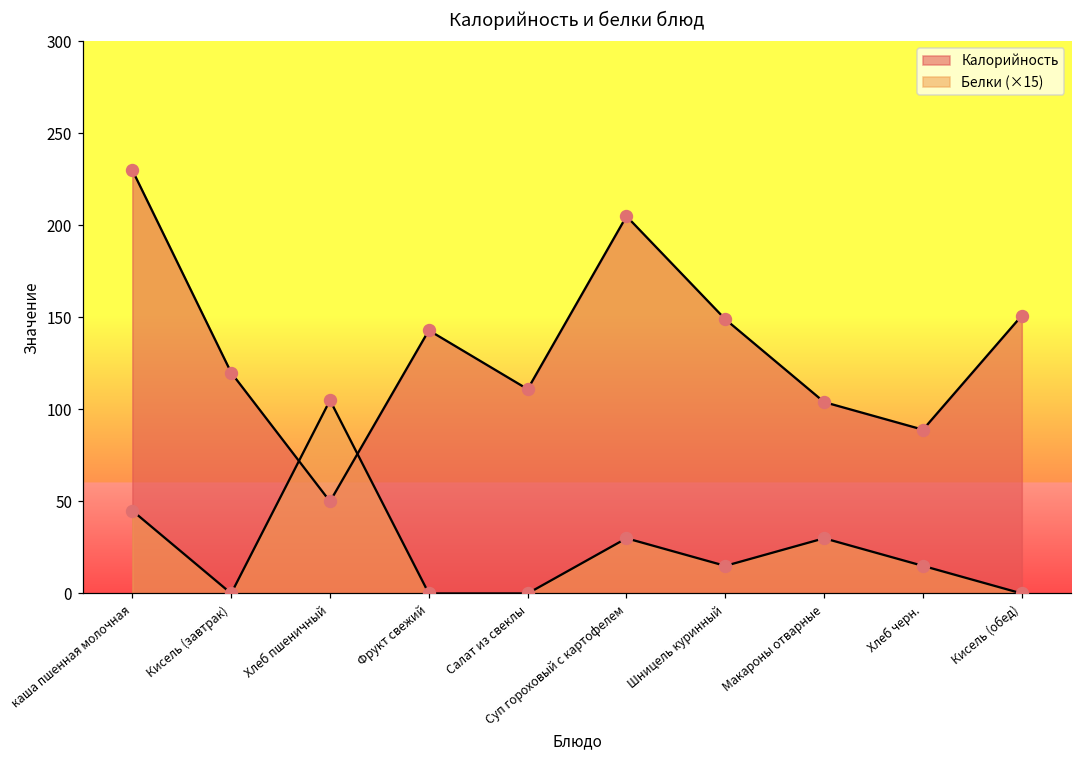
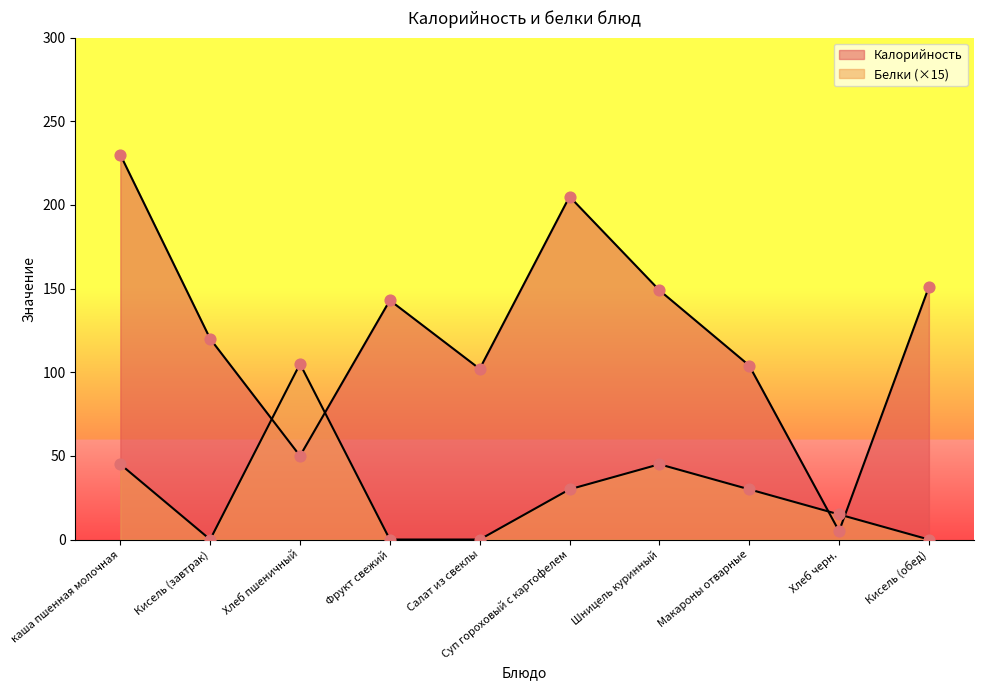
Калорийность, Салат из свеклы: 111 -> 102
Белки (×15), Шницель куринный: 15 -> 45
Калорийность, Хлеб черн.: 89 -> 5
